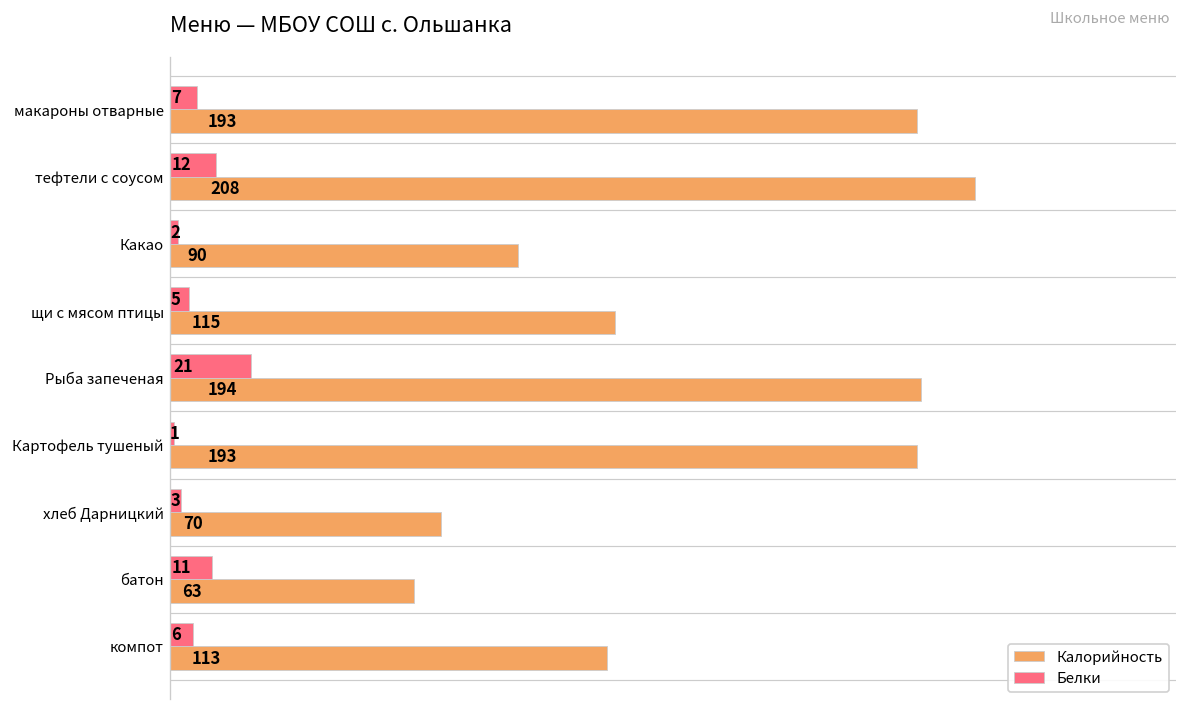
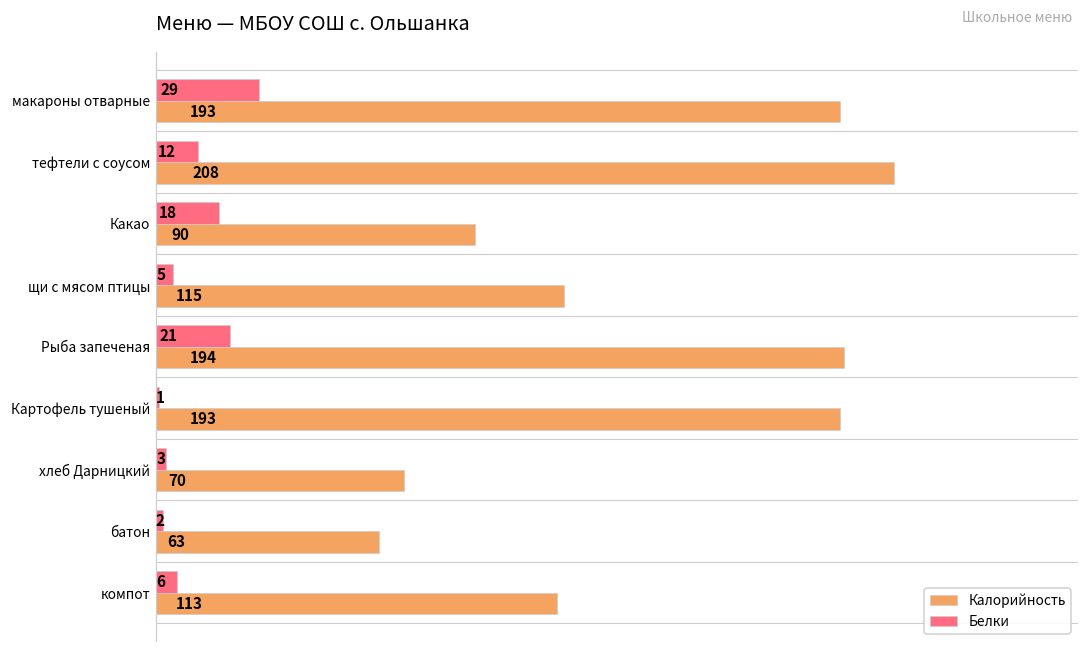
Белки, макароны отварные: 7 -> 29
Белки, Какао: 2 -> 18
Белки, батон: 11 -> 2
